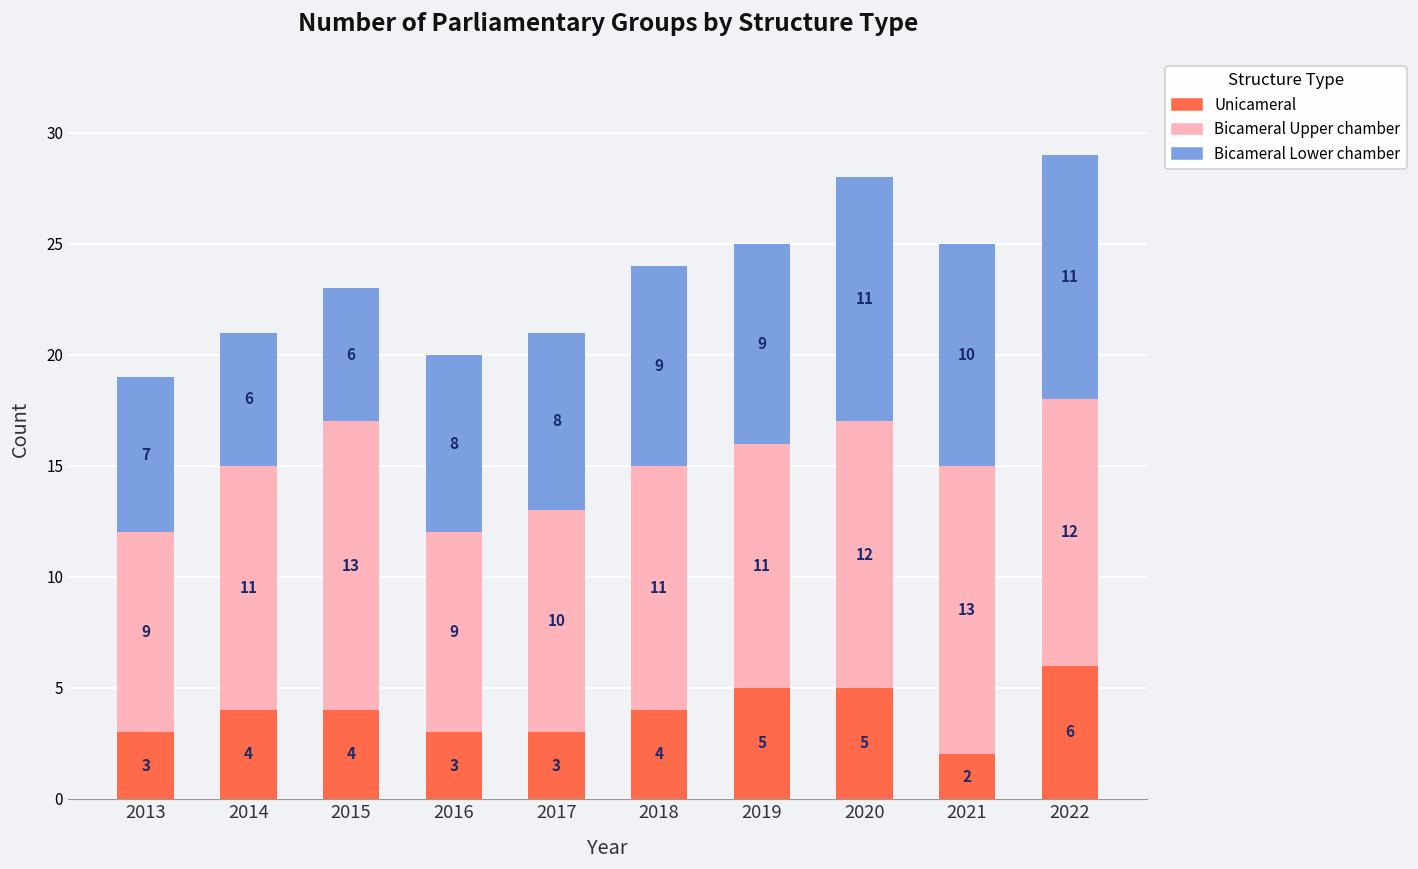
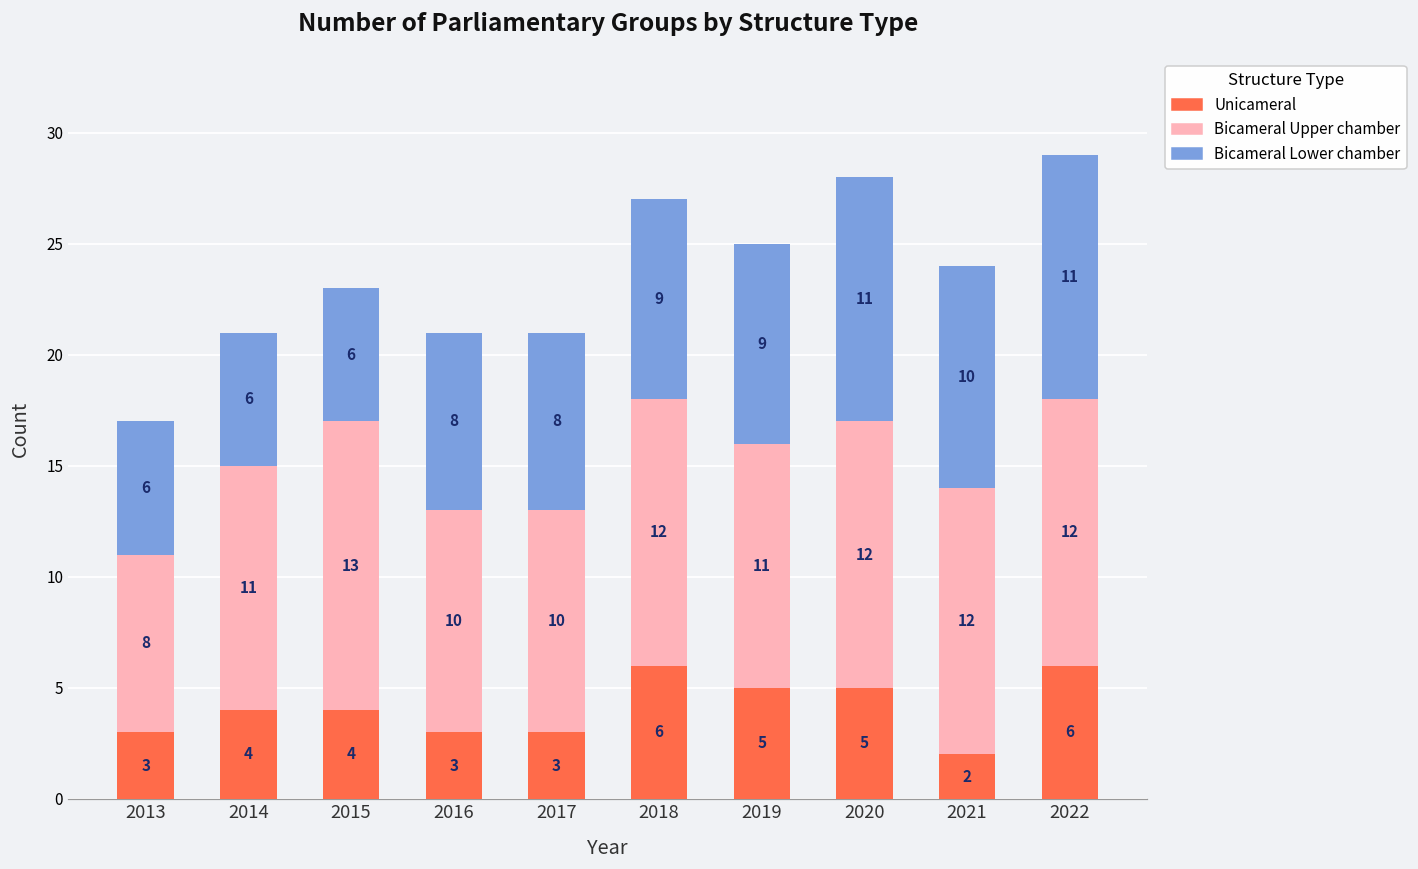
Bicameral Upper chamber, 2013: 9 -> 8
Bicameral Lower chamber, 2013: 7 -> 6
Bicameral Upper chamber, 2016: 9 -> 10
Unicameral, 2018: 4 -> 6
Bicameral Upper chamber, 2018: 11 -> 12
Bicameral Upper chamber, 2021: 13 -> 12
